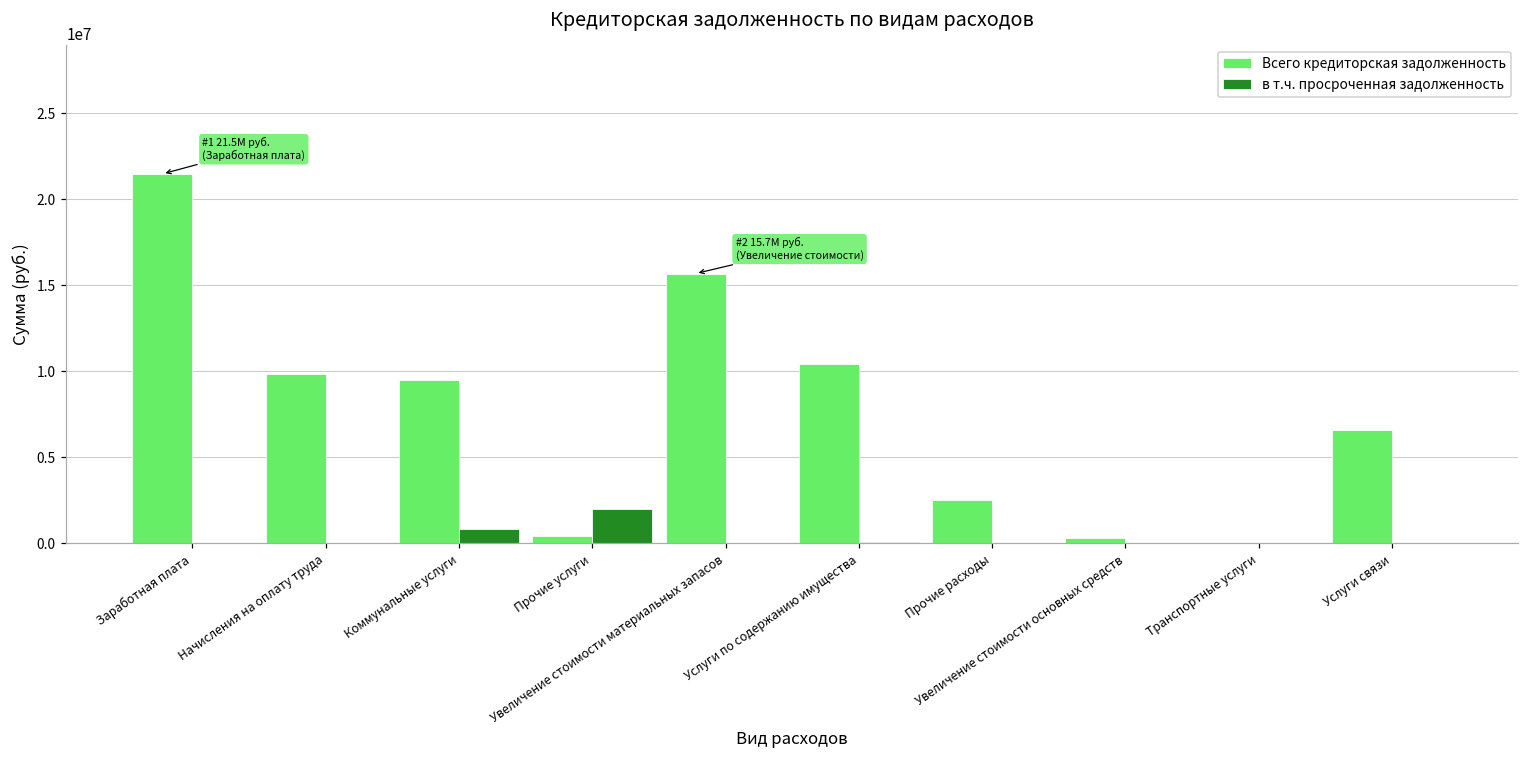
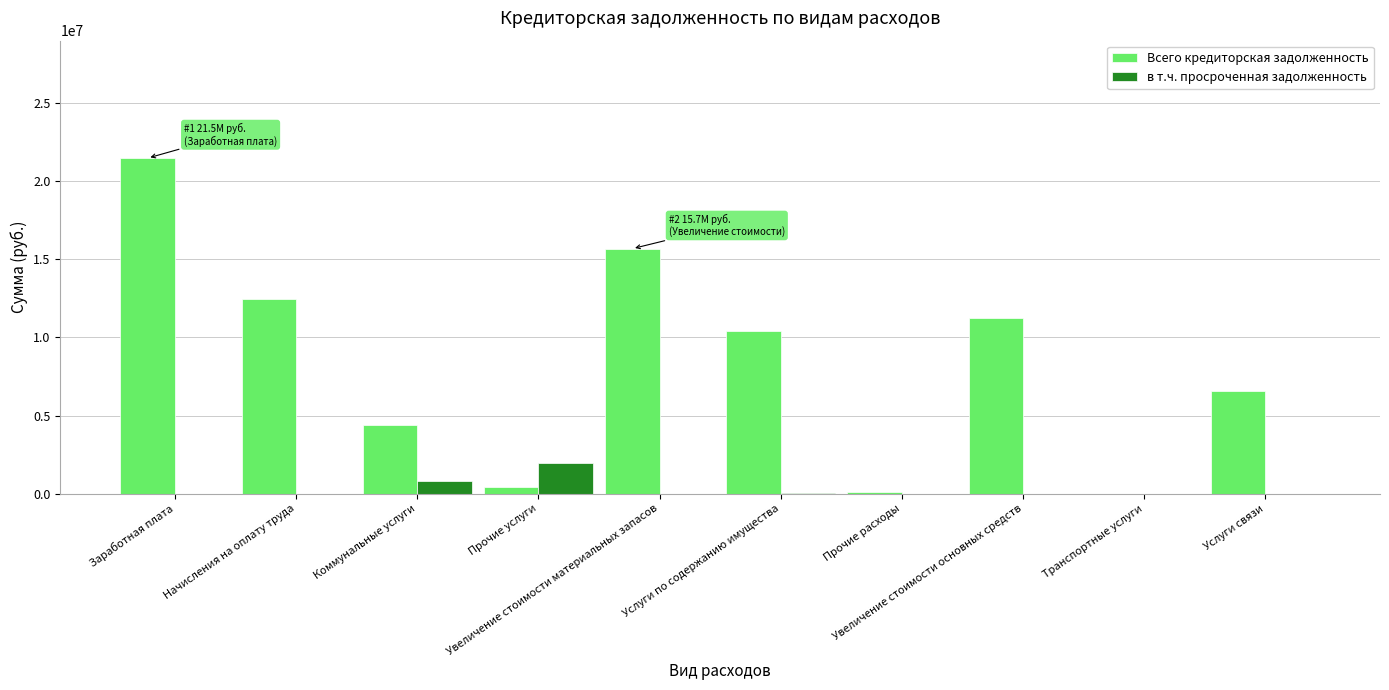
Всего кредиторская задолженность, Начисления на оплату труда: 9800000 -> 12500000
Всего кредиторская задолженность, Коммунальные услуги: 9500000 -> 4400000
Всего кредиторская задолженность, Прочие расходы: 2500000 -> 100000
Всего кредиторская задолженность, Увеличение стоимости основных средств: 300000 -> 11200000
